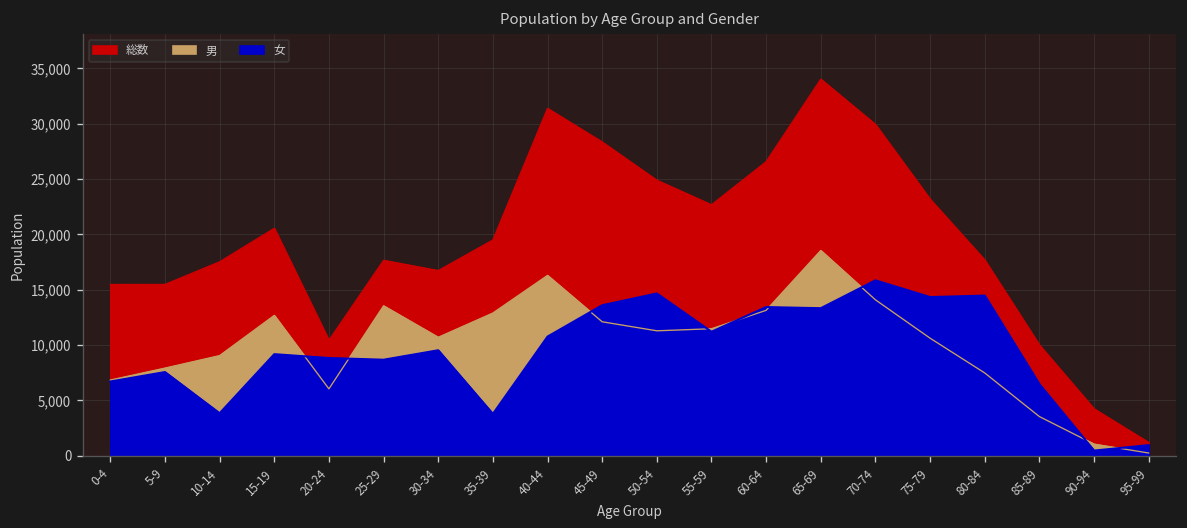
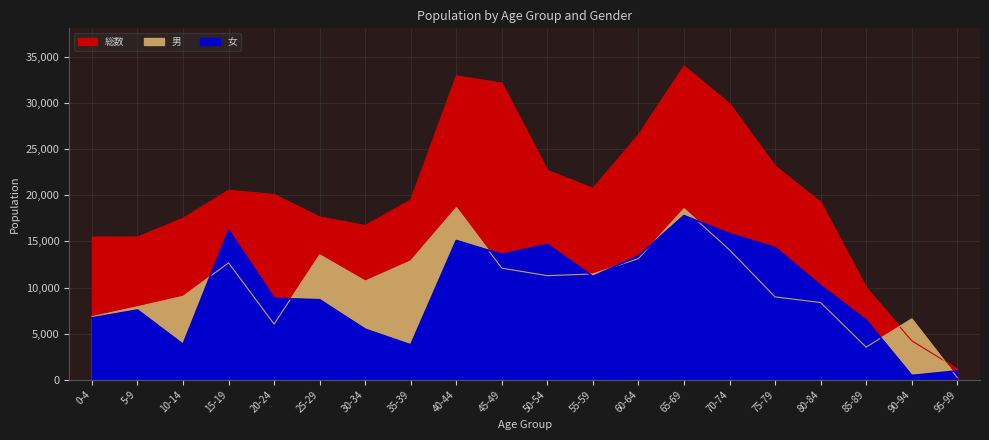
女, 15-19: 9,000 -> 16,000
総数, 20-24: 10,000 -> 20,000
女, 30-34: 10,000 -> 5,000
総数, 40-44: 31,000 -> 33,000
男, 40-44: 16,000 -> 19,000
女, 40-44: 11,000 -> 15,000
総数, 45-49: 28,000 -> 32,000
総数, 50-54: 25,000 -> 23,000
総数, 55-59: 23,000 -> 21,000
女, 65-69: 13,000 -> 18,000
男, 75-79: 11,000 -> 9,000
総数, 80-84: 18,000 -> 19,000
男, 80-84: 7,000 -> 8,000
女, 80-84: 14,000 -> 10,000
男, 90-94: 1,000 -> 7,000
